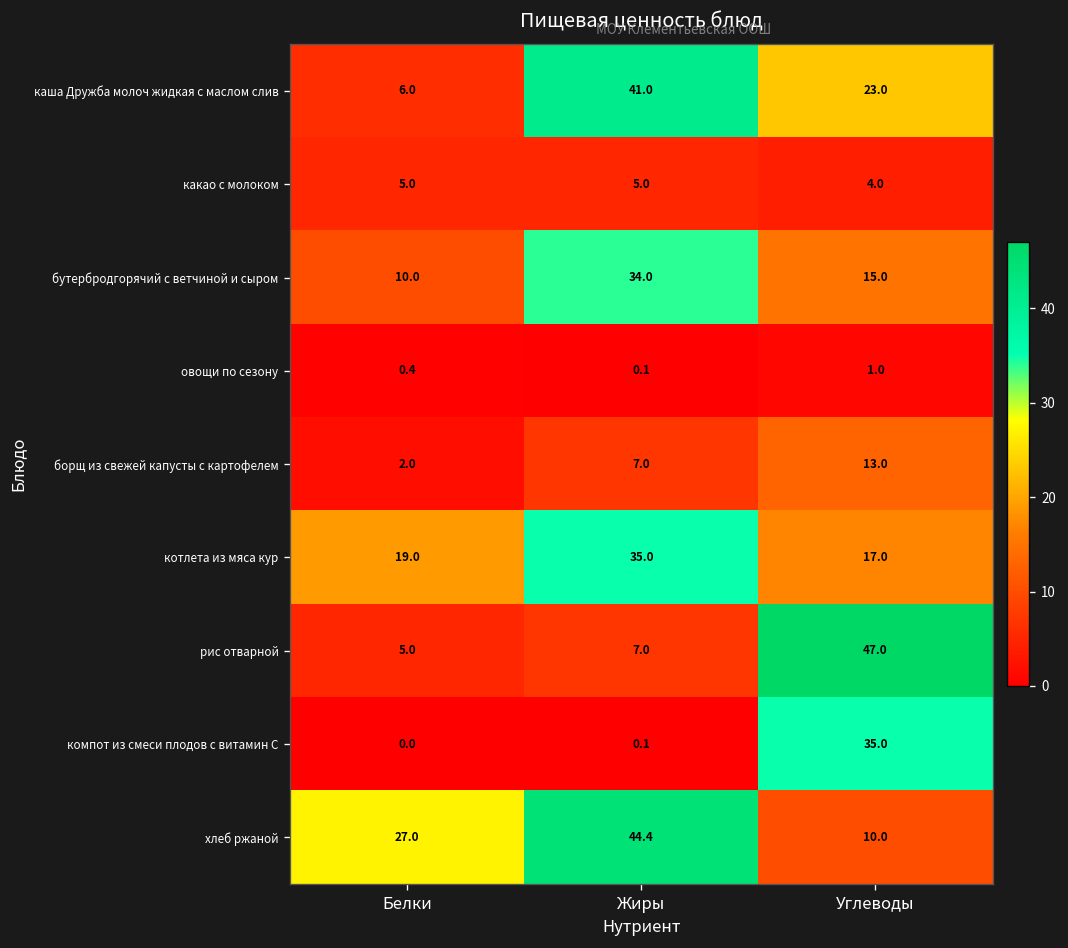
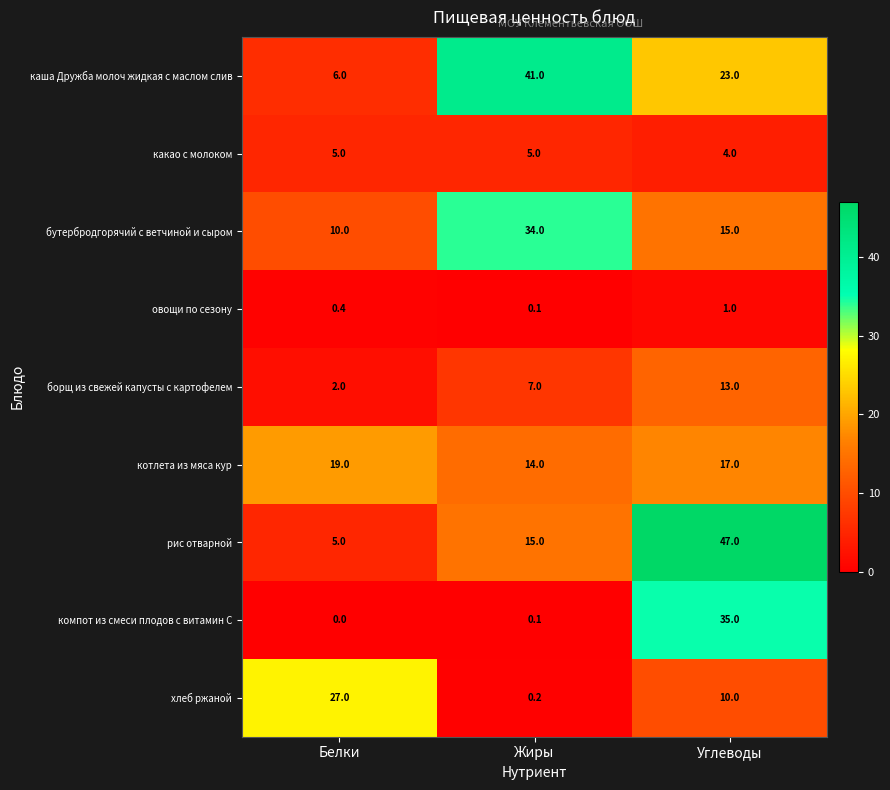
котлета из мяса кур, Жиры: 35.0 -> 14.0
рис отварной, Жиры: 7.0 -> 15.0
хлеб ржаной, Жиры: 44.4 -> 0.2
